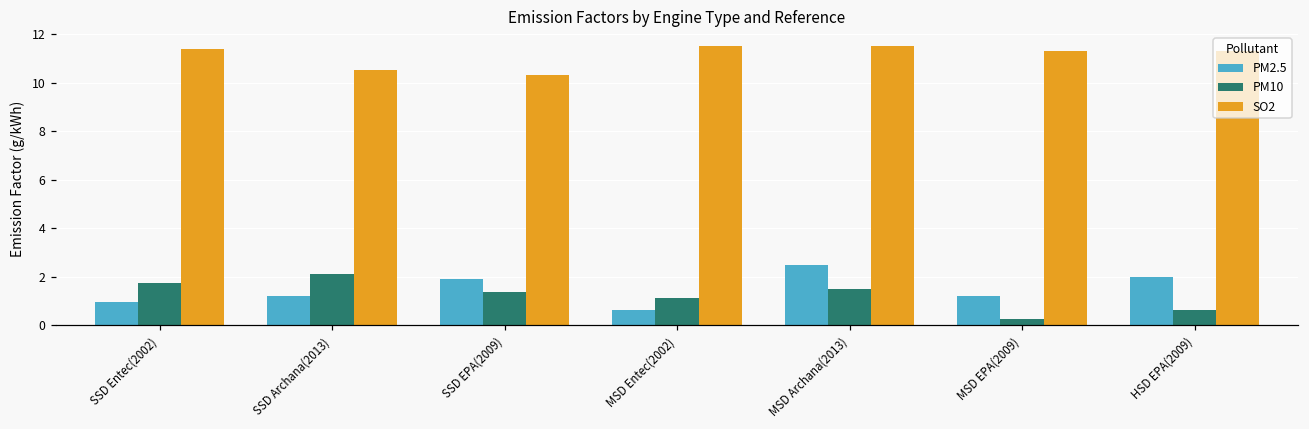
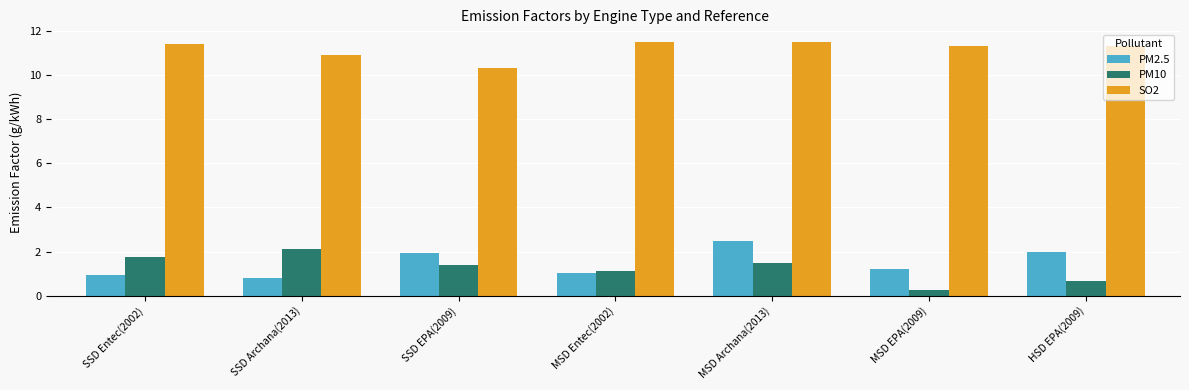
PM2.5, SSD Archana(2013): 1.2 -> 0.8
SO2, SSD Archana(2013): 10.5 -> 10.9
PM2.5, MSD Entec(2002): 0.6 -> 1.0
